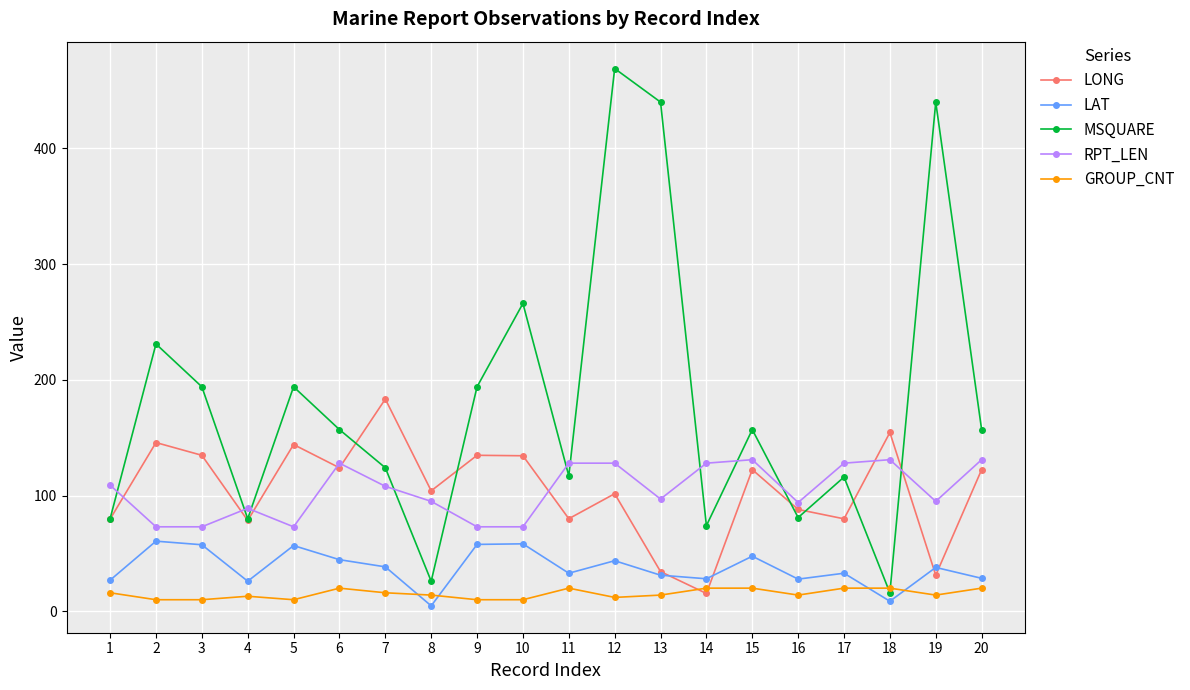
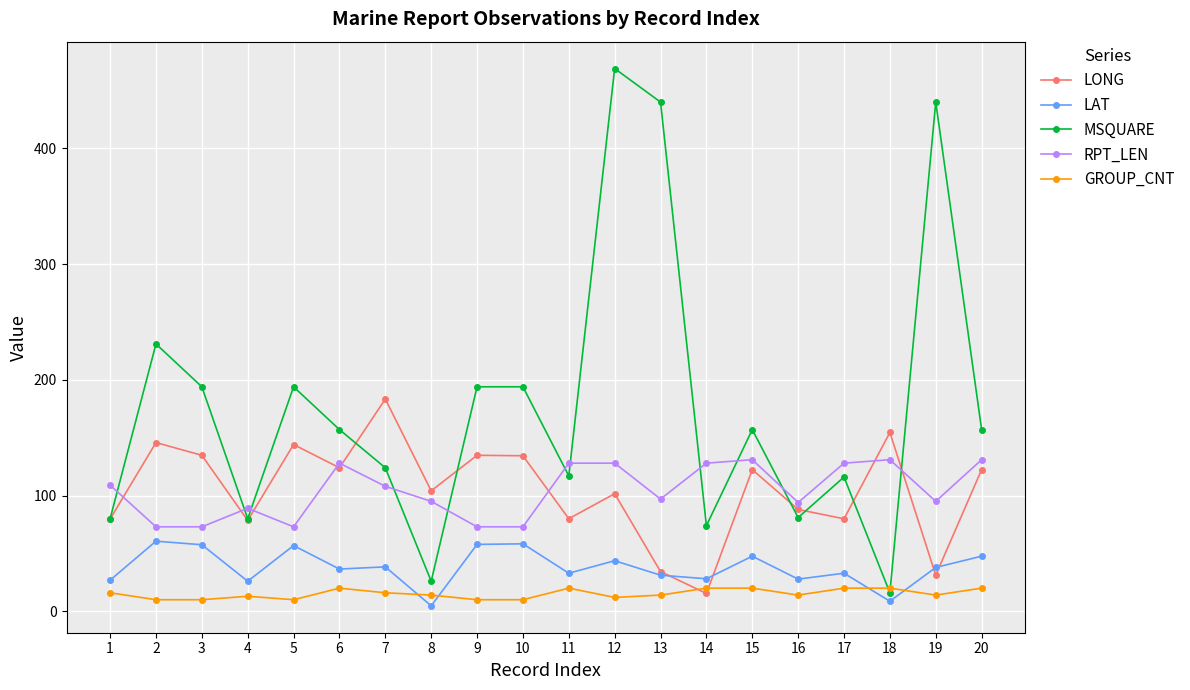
LAT, 6: 45 -> 37
MSQUARE, 10: 266 -> 194
LAT, 20: 29 -> 48
